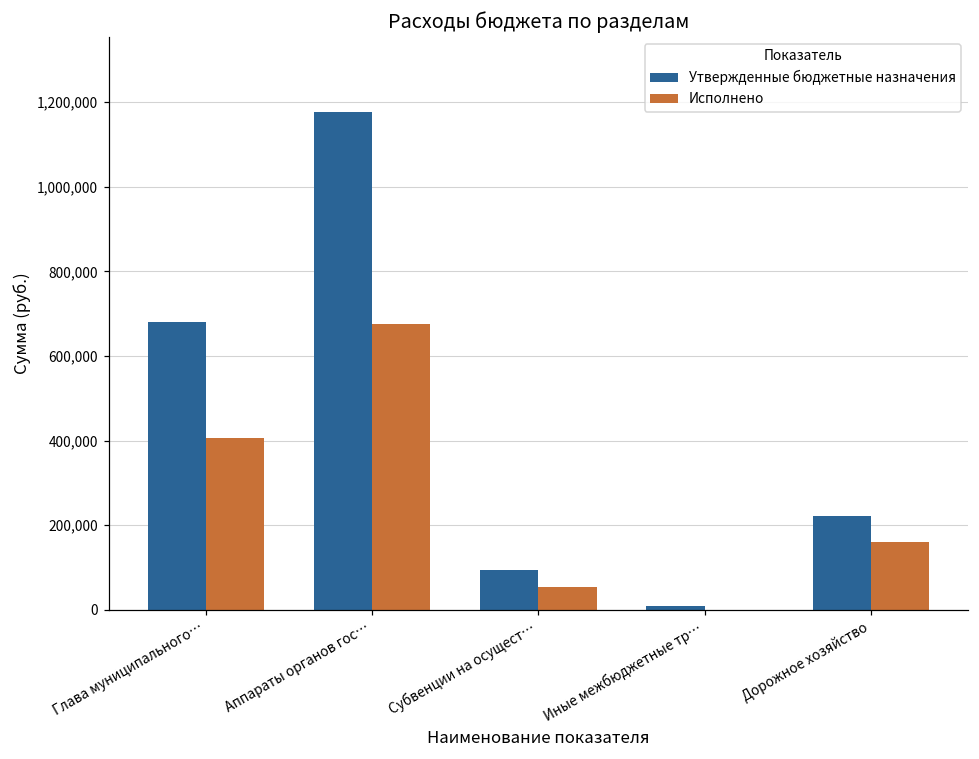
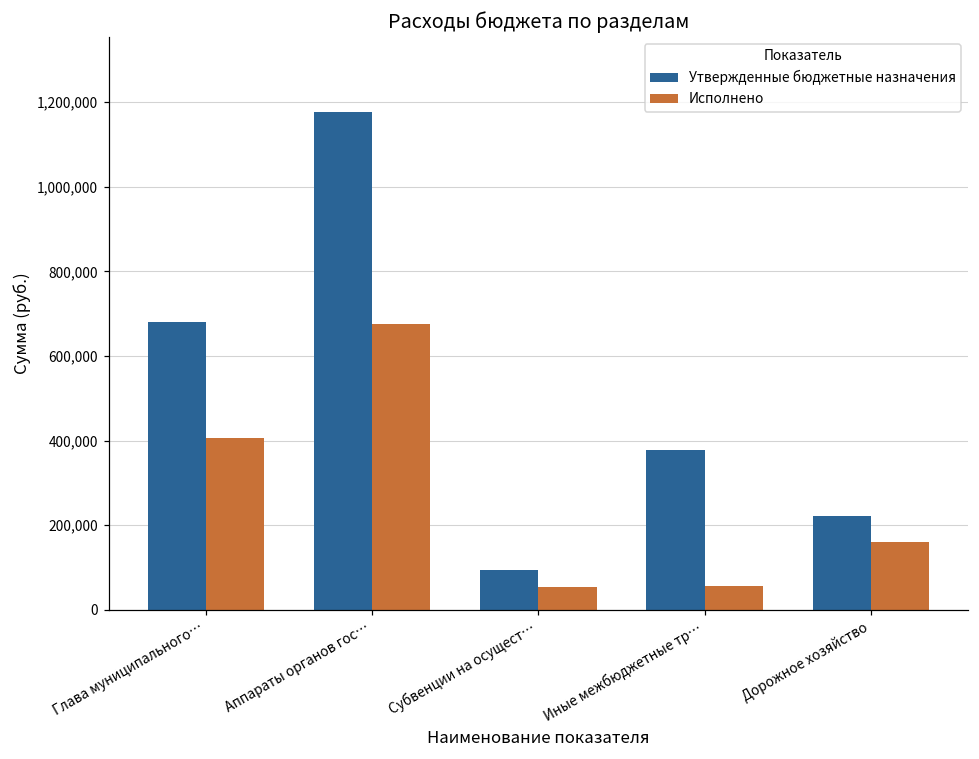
Утвержденные бюджетные назначения, Иные межбюджетные тр…: 10,000 -> 380,000
Исполнено, Иные межбюджетные тр…: 0 -> 60,000
